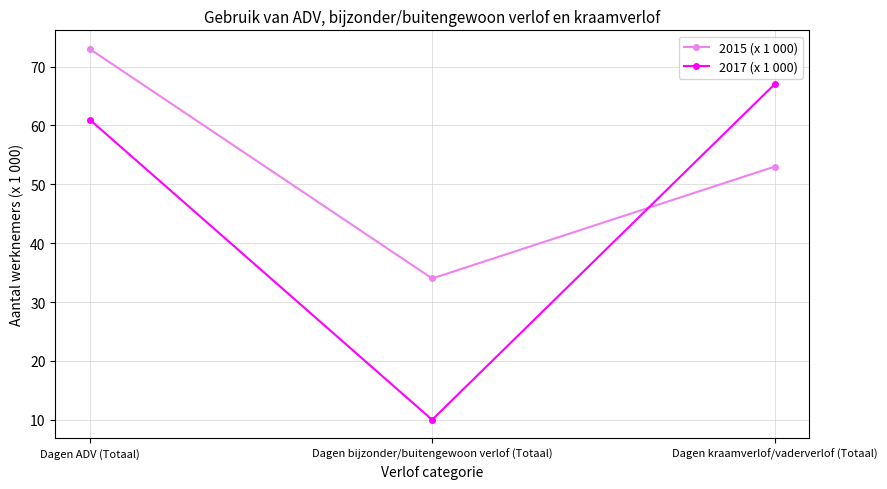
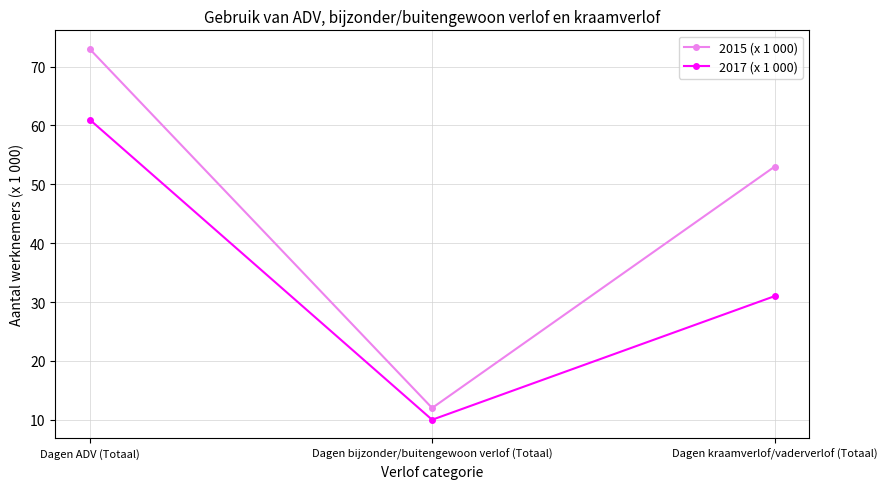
2015 (x 1 000), Dagen bijzonder/buitengewoon verlof (Totaal): 34 -> 12
2017 (x 1 000), Dagen kraamverlof/vaderverlof (Totaal): 67 -> 31
